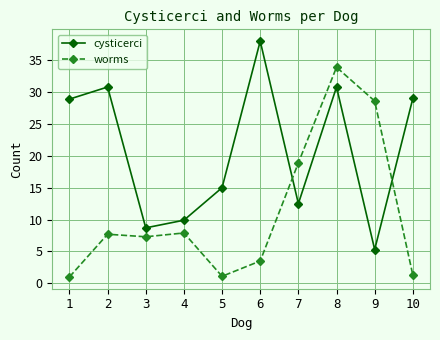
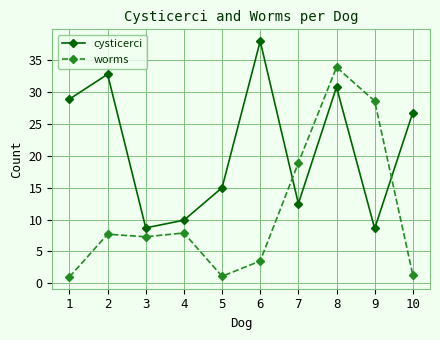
cysticerci, 2: 31 -> 33
cysticerci, 9: 5 -> 9
cysticerci, 10: 29 -> 27
